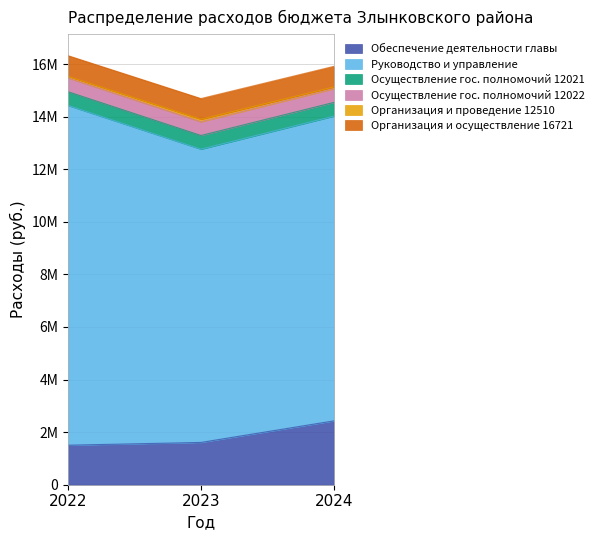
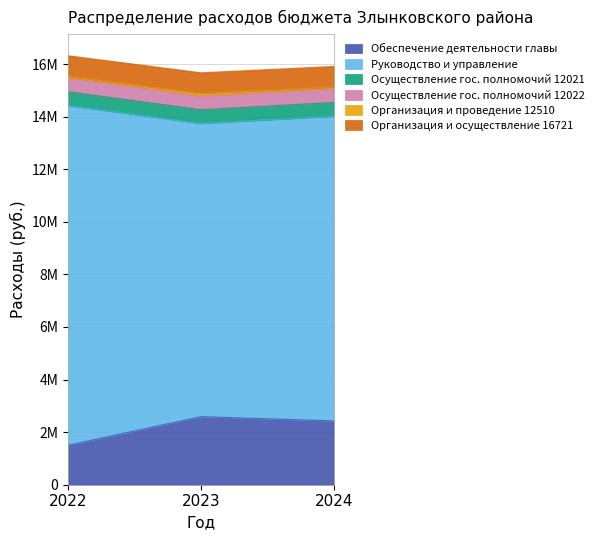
Обеспечение деятельности главы, 2023: 1600000 -> 2600000
